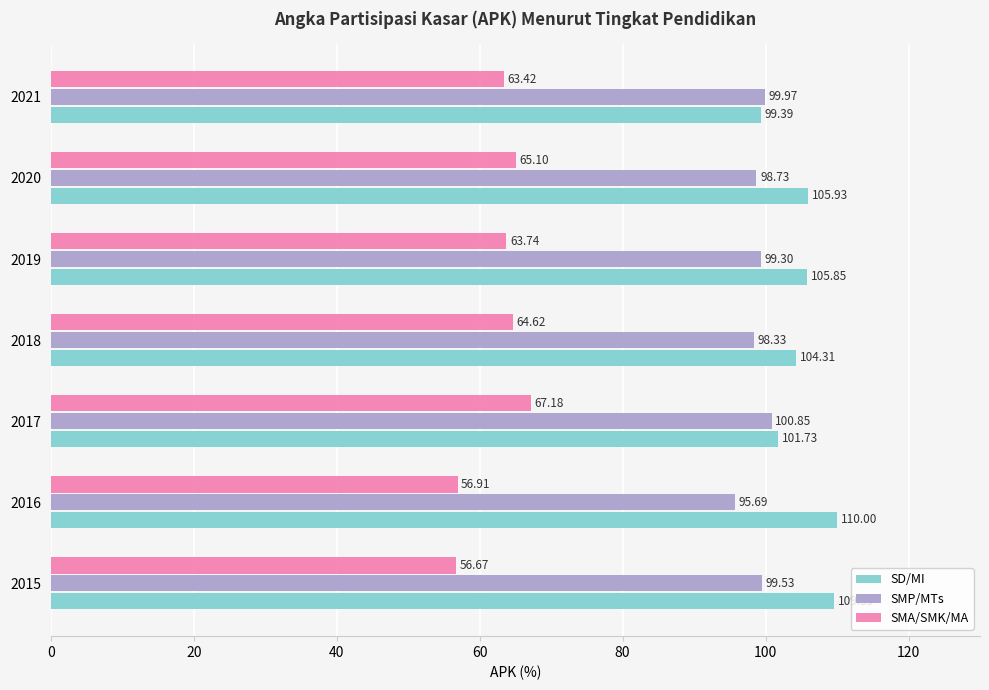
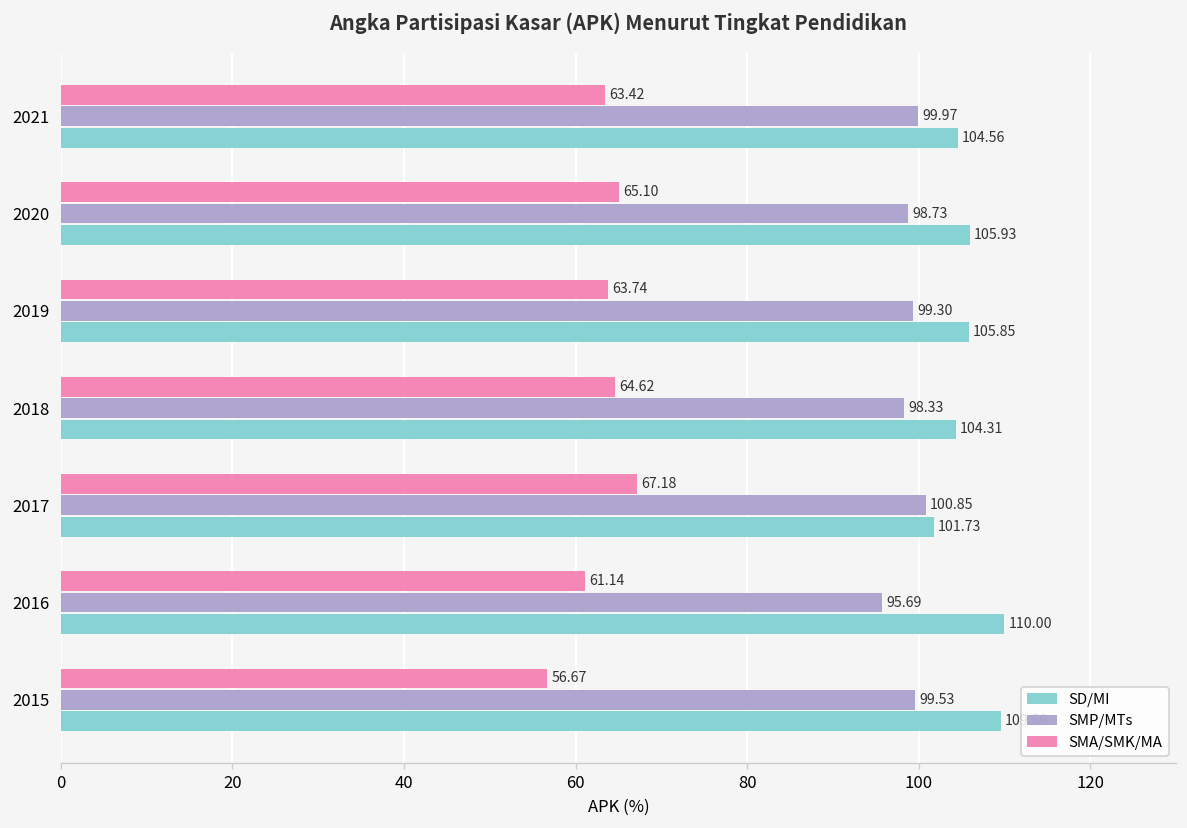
SD/MI, 2021: 99.39 -> 104.56
SMA/SMK/MA, 2016: 56.91 -> 61.14
